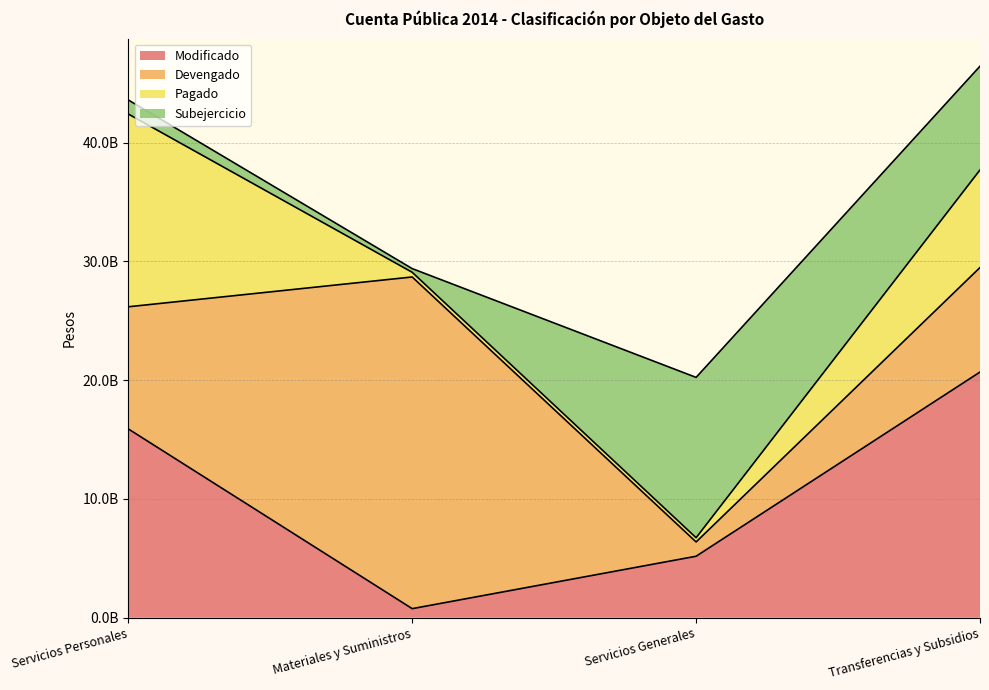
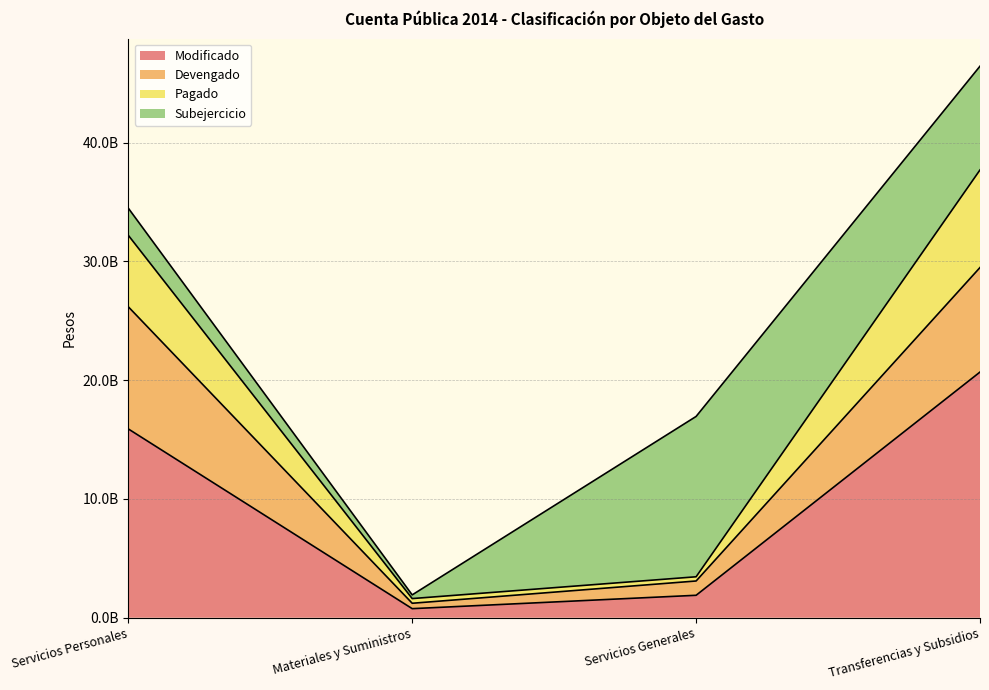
Pagado, Servicios Personales: 16200000000 -> 6000000000
Subejercicio, Servicios Personales: 1200000000 -> 2300000000
Devengado, Materiales y Suministros: 27900000000 -> 500000000
Modificado, Servicios Generales: 5200000000 -> 1900000000
